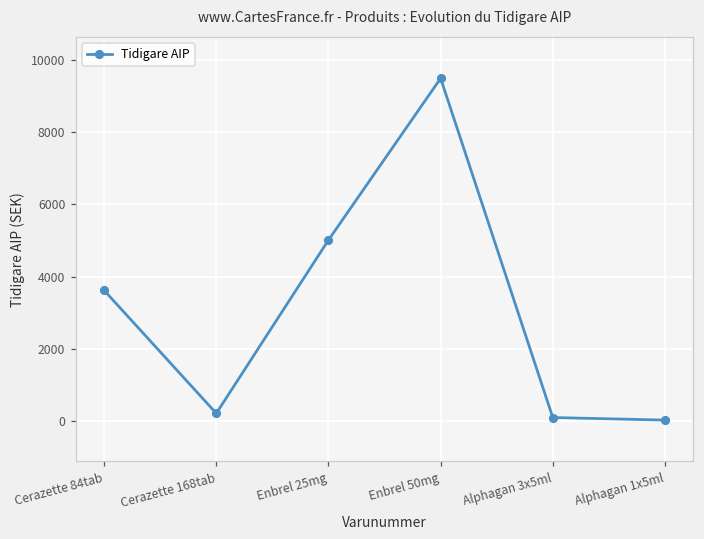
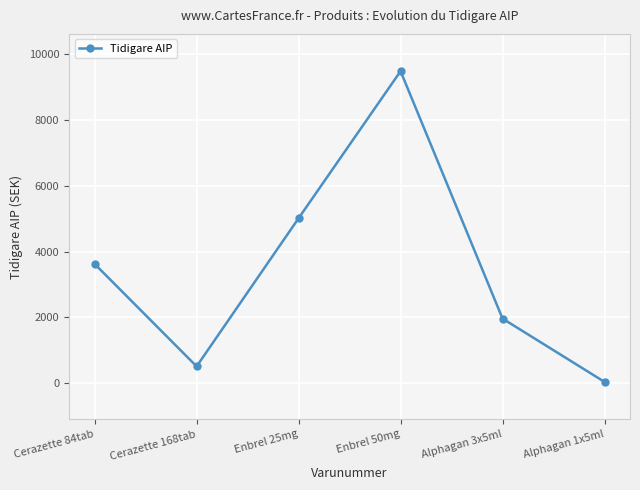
Cerazette 168tab: 200 -> 500
Alphagan 3x5ml: 100 -> 2000
